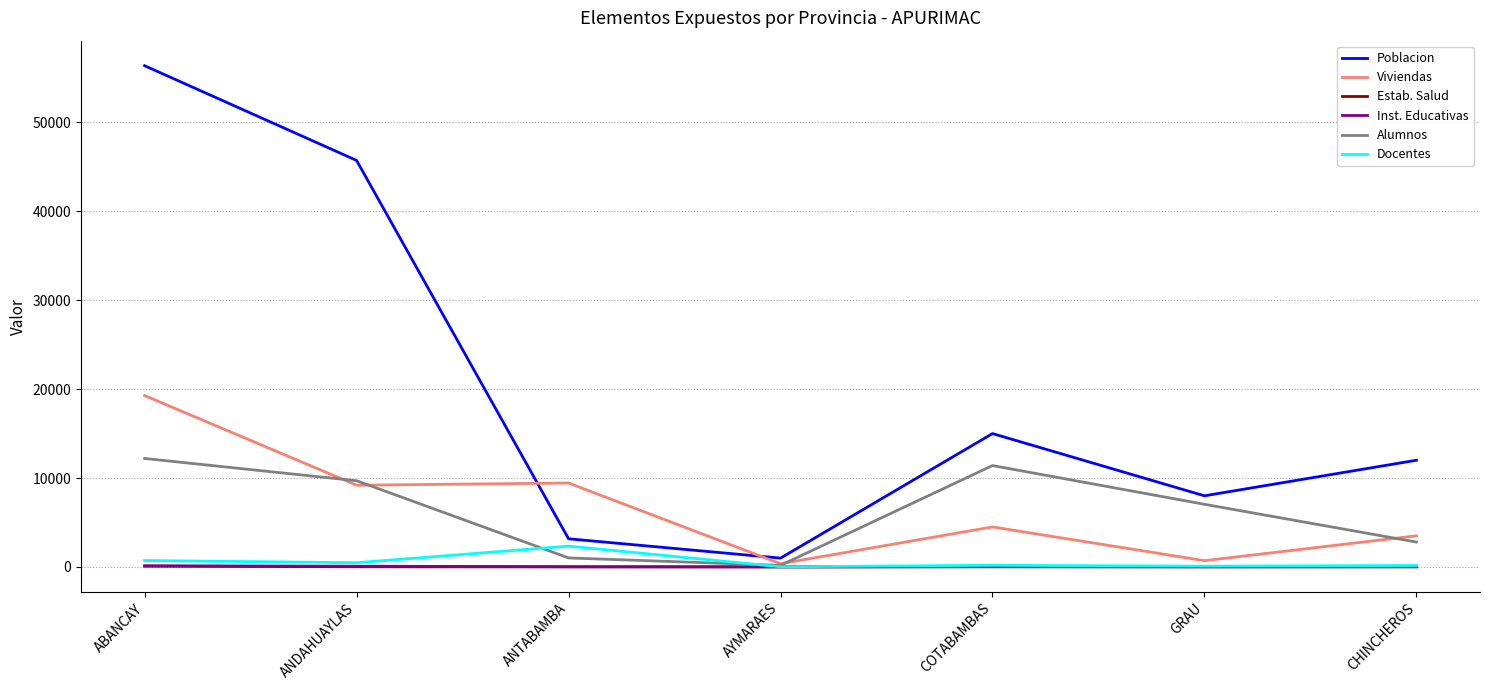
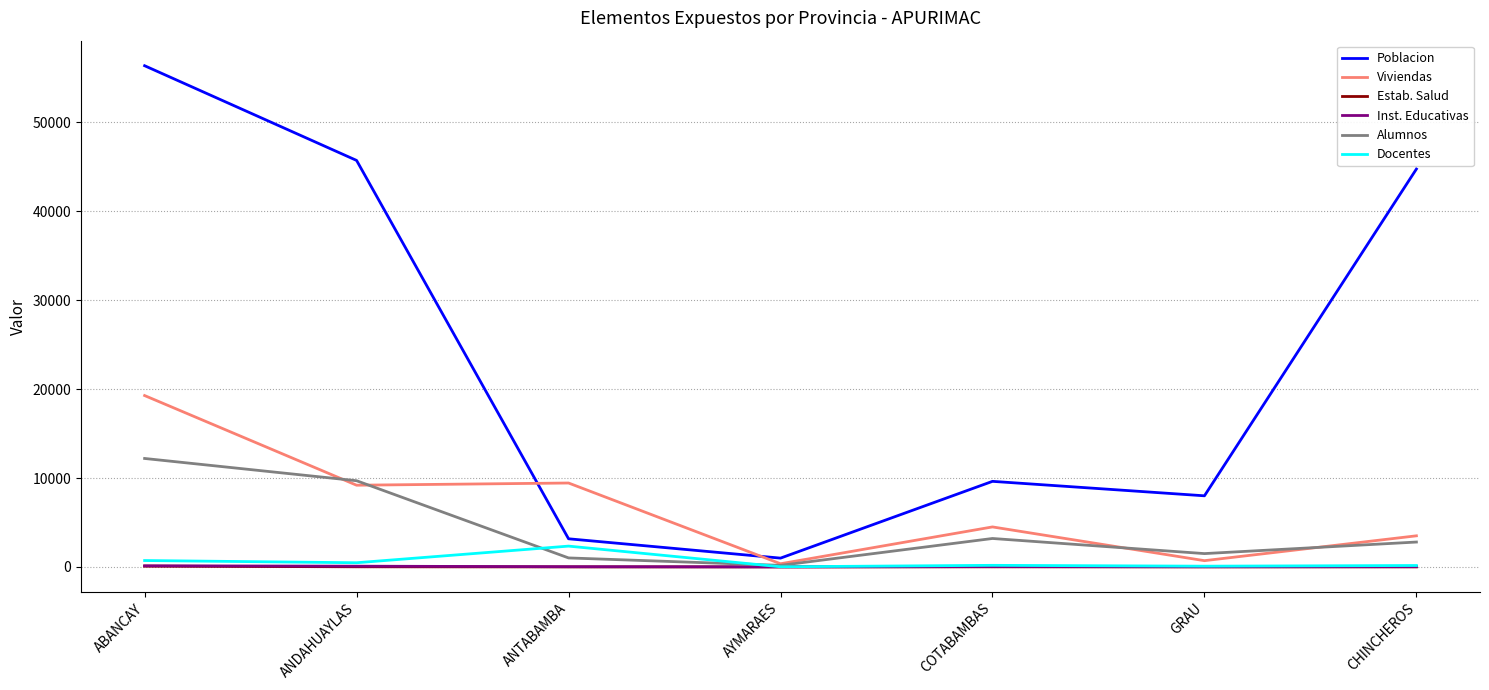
Poblacion, COTABAMBAS: 15000 -> 10000
Alumnos, COTABAMBAS: 11000 -> 3000
Alumnos, GRAU: 7000 -> 2000
Poblacion, CHINCHEROS: 12000 -> 45000
